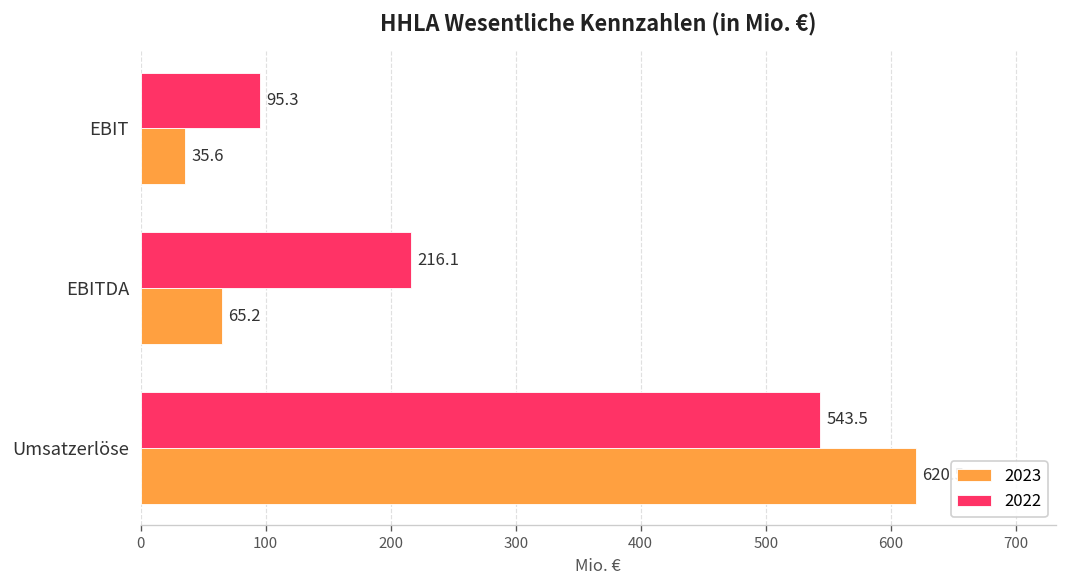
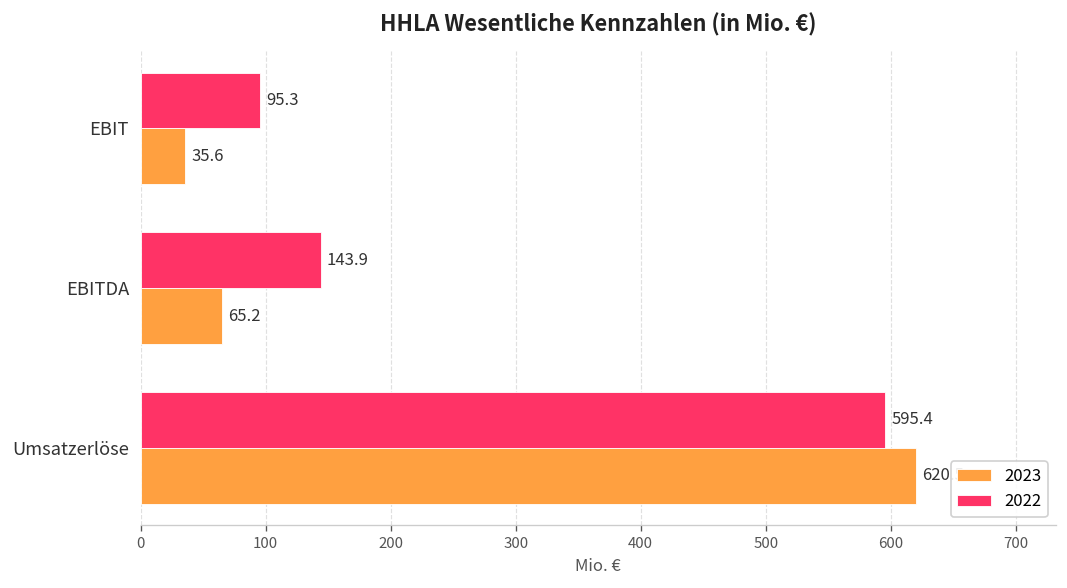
2022, EBITDA: 216.1 -> 143.9
2022, Umsatzerlöse: 543.5 -> 595.4
